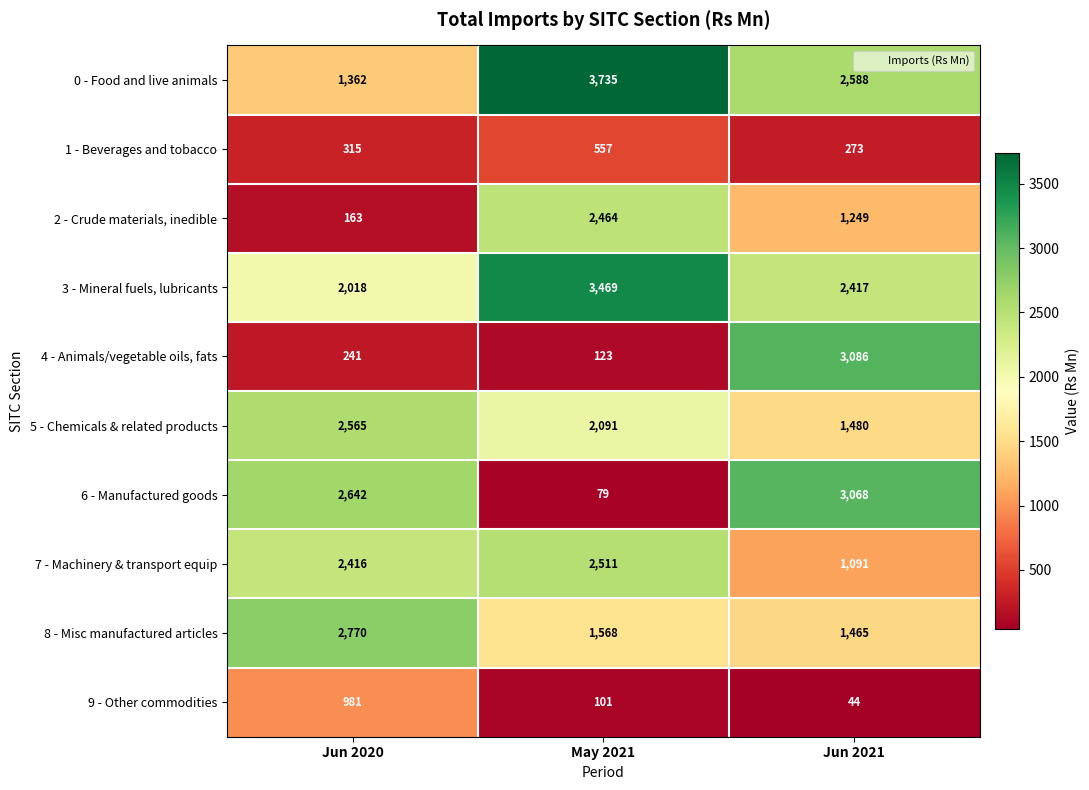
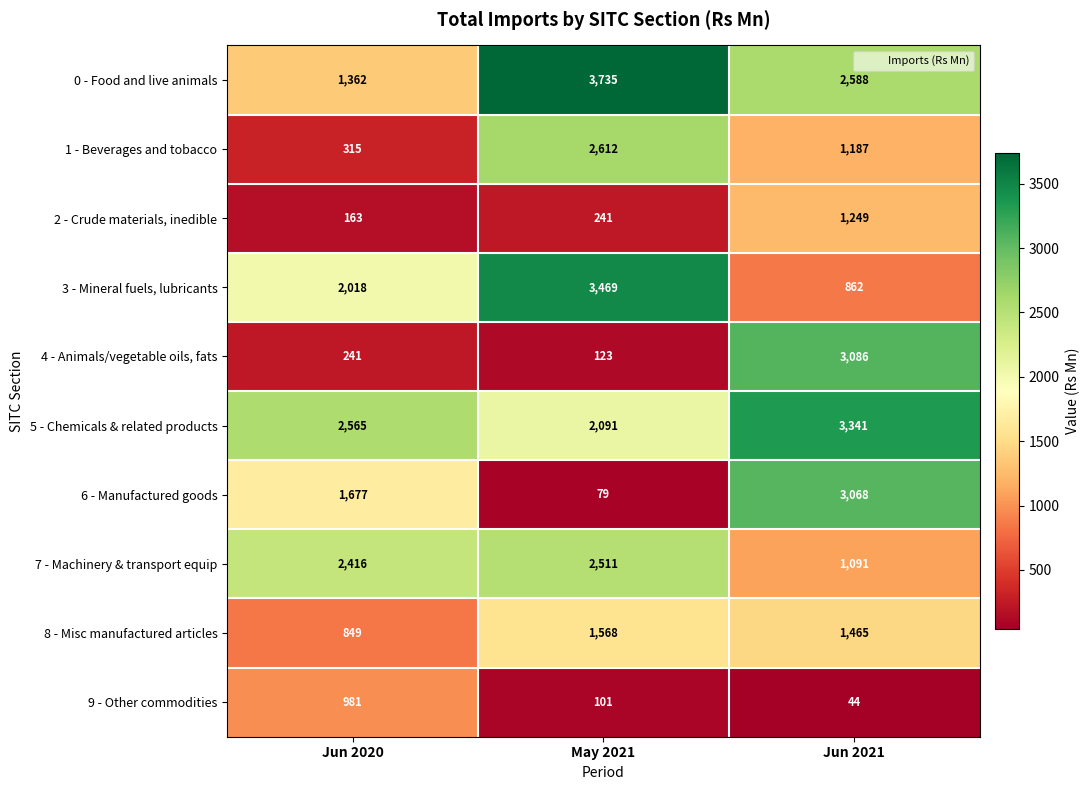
1 - Beverages and tobacco, May 2021: 557 -> 2,612
1 - Beverages and tobacco, Jun 2021: 273 -> 1,187
2 - Crude materials, inedible, May 2021: 2,464 -> 241
3 - Mineral fuels, lubricants, Jun 2021: 2,417 -> 862
5 - Chemicals & related products, Jun 2021: 1,480 -> 3,341
6 - Manufactured goods, Jun 2020: 2,642 -> 1,677
8 - Misc manufactured articles, Jun 2020: 2,770 -> 849
